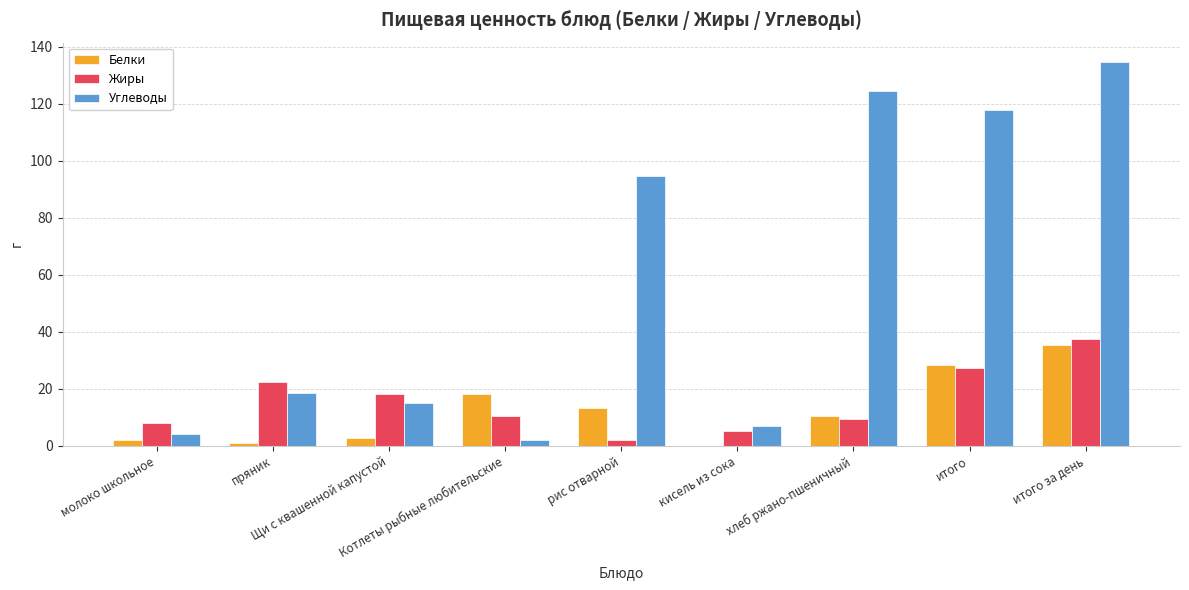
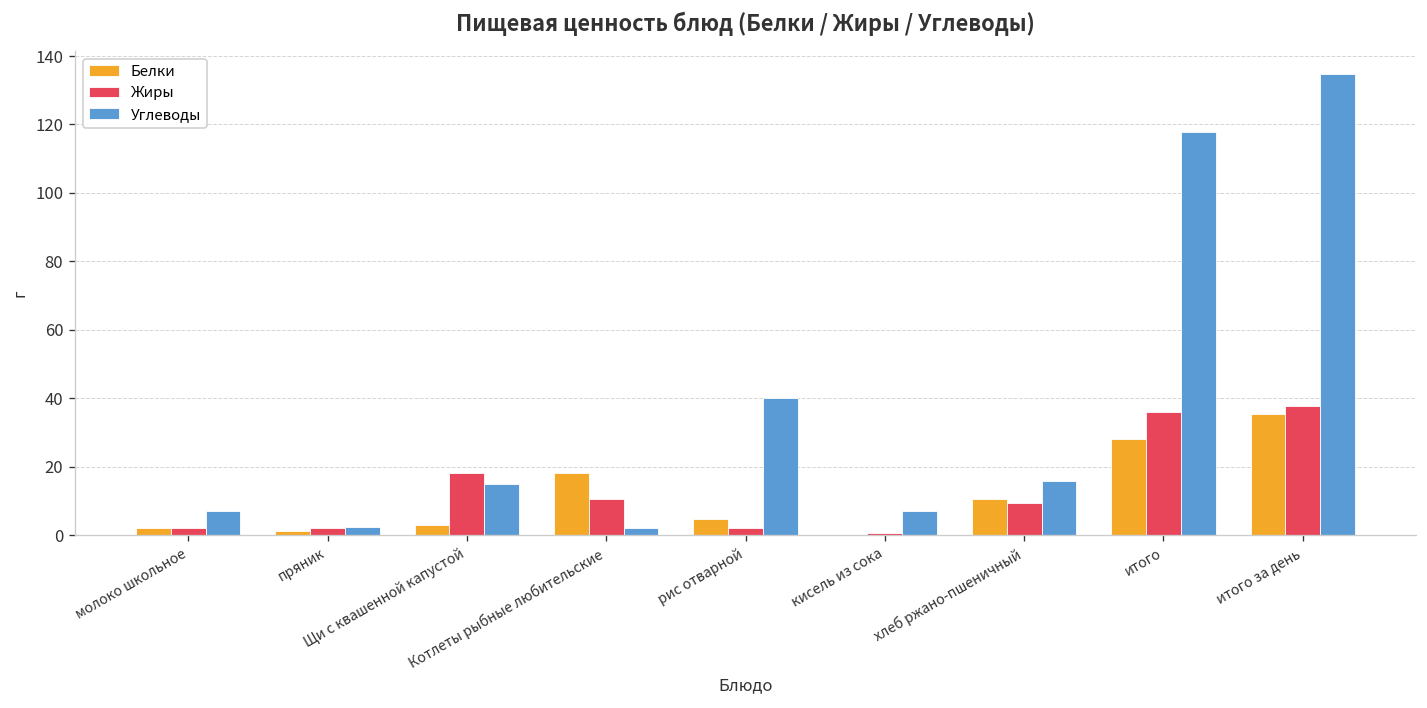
Жиры, молоко школьное: 8 -> 2
Углеводы, молоко школьное: 4 -> 7
Жиры, пряник: 22 -> 2
Углеводы, пряник: 18 -> 3
Белки, рис отварной: 13 -> 5
Углеводы, рис отварной: 95 -> 40
Жиры, кисель из сока: 5 -> 1
Углеводы, хлеб ржано-пшеничный: 125 -> 16
Жиры, итого: 27 -> 36
